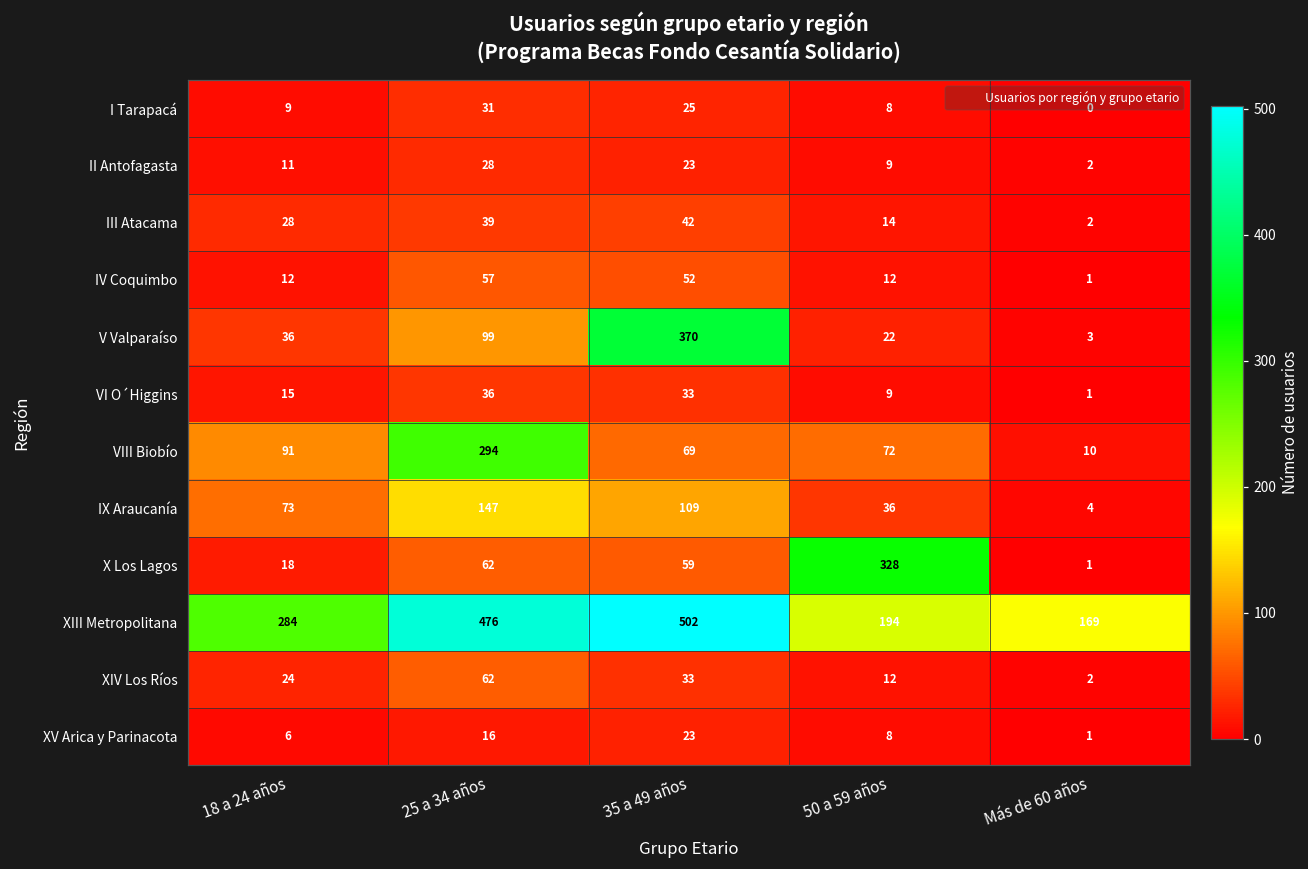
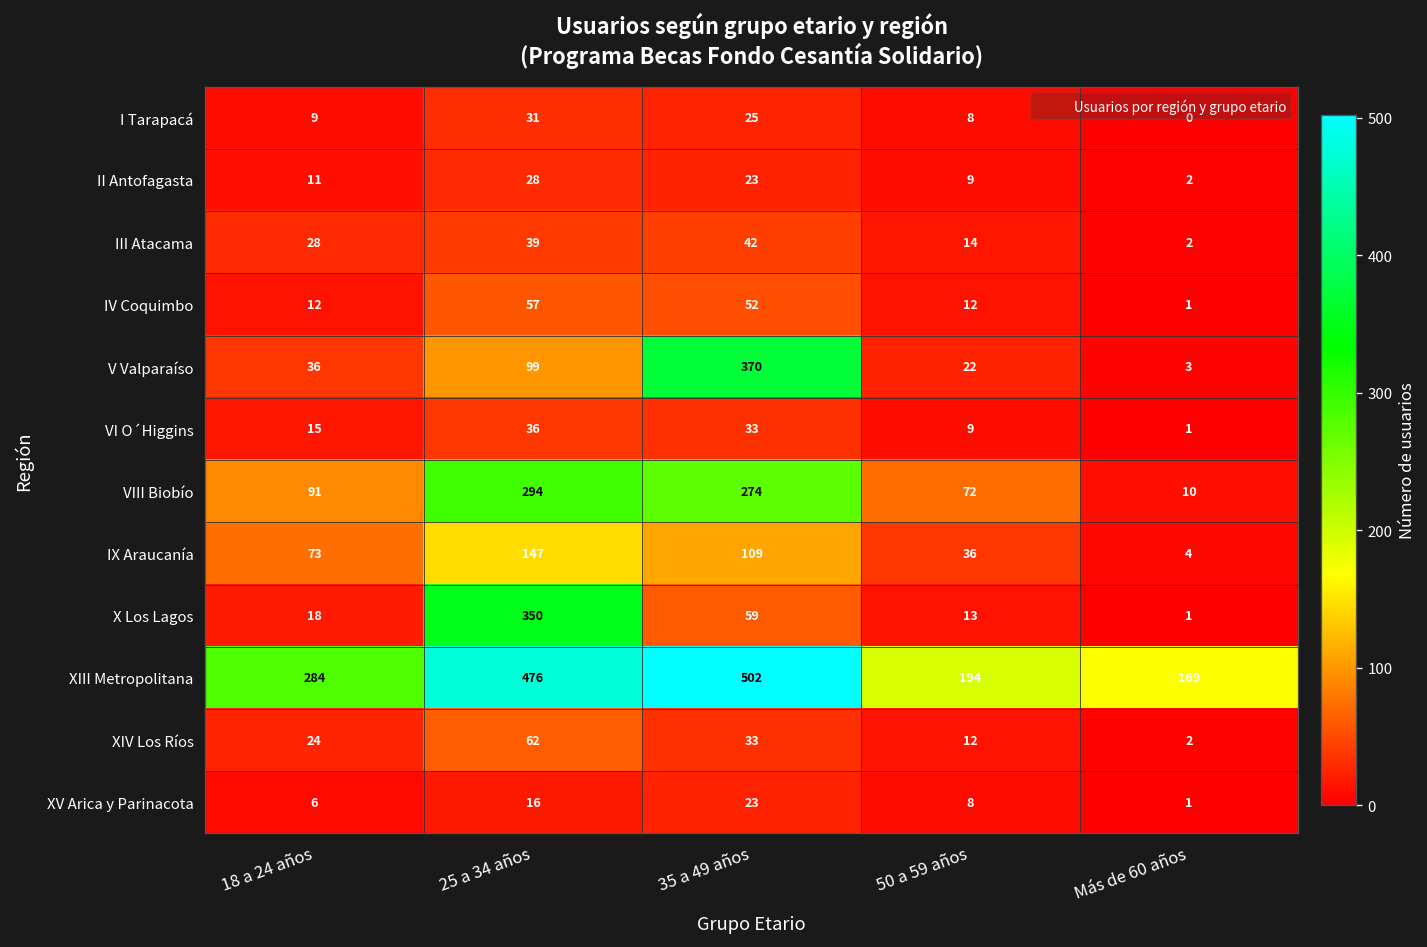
VIII Biobío, 35 a 49 años: 69 -> 274
X Los Lagos, 25 a 34 años: 62 -> 350
X Los Lagos, 50 a 59 años: 328 -> 13
